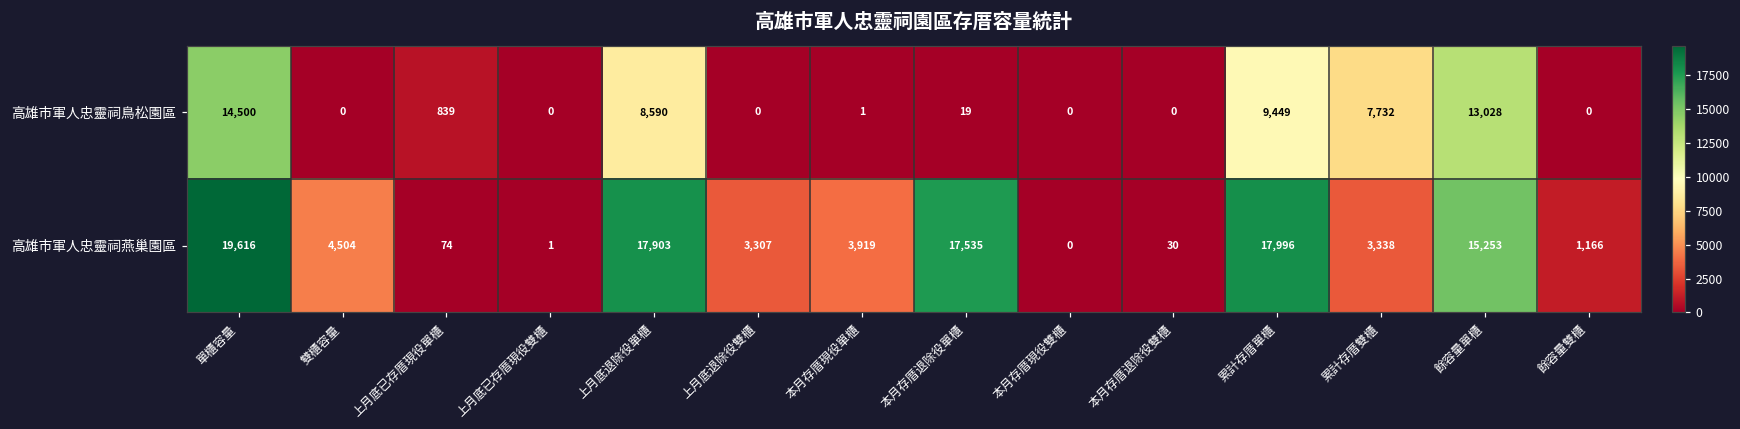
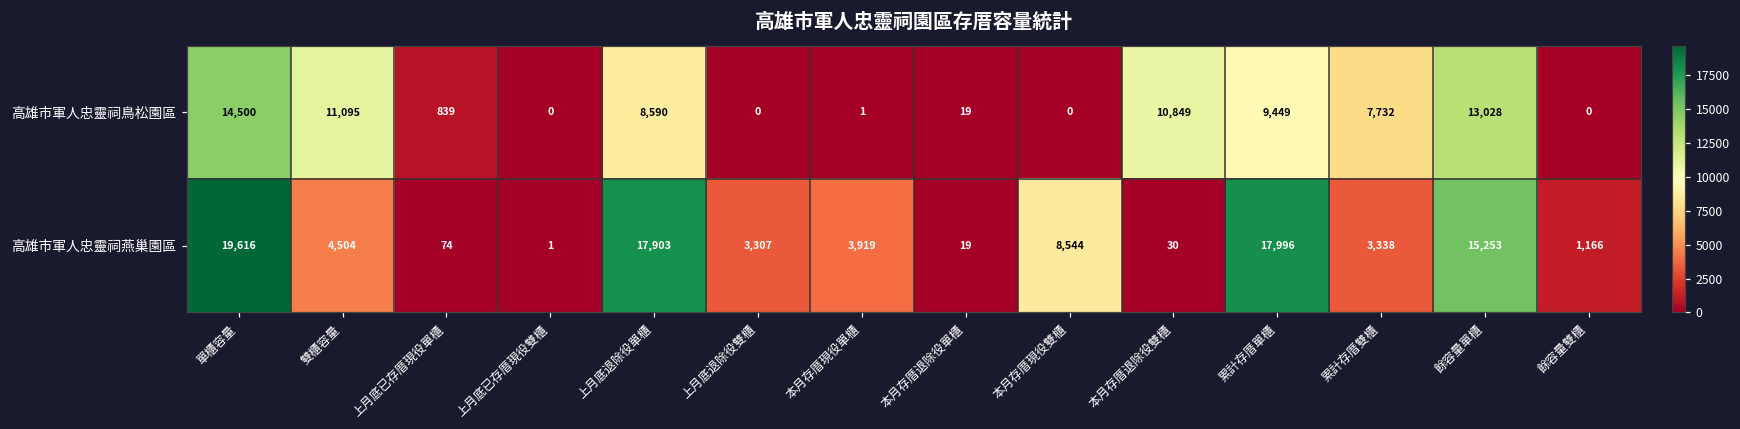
高雄市軍人忠靈祠鳥松園區, 雙櫃容量: 0 -> 11,095
高雄市軍人忠靈祠鳥松園區, 本月存厝退除役雙櫃: 0 -> 10,849
高雄市軍人忠靈祠燕巢園區, 本月存厝退除役單櫃: 17,535 -> 19
高雄市軍人忠靈祠燕巢園區, 本月存厝現役雙櫃: 0 -> 8,544
